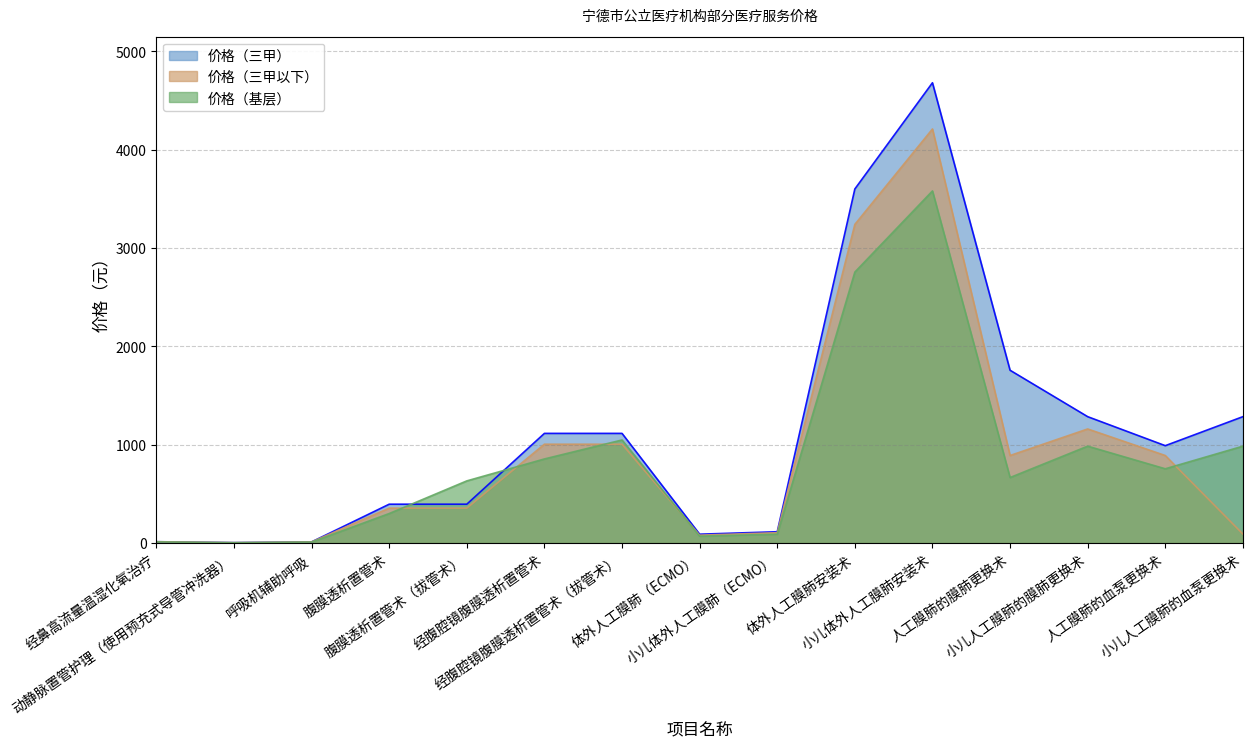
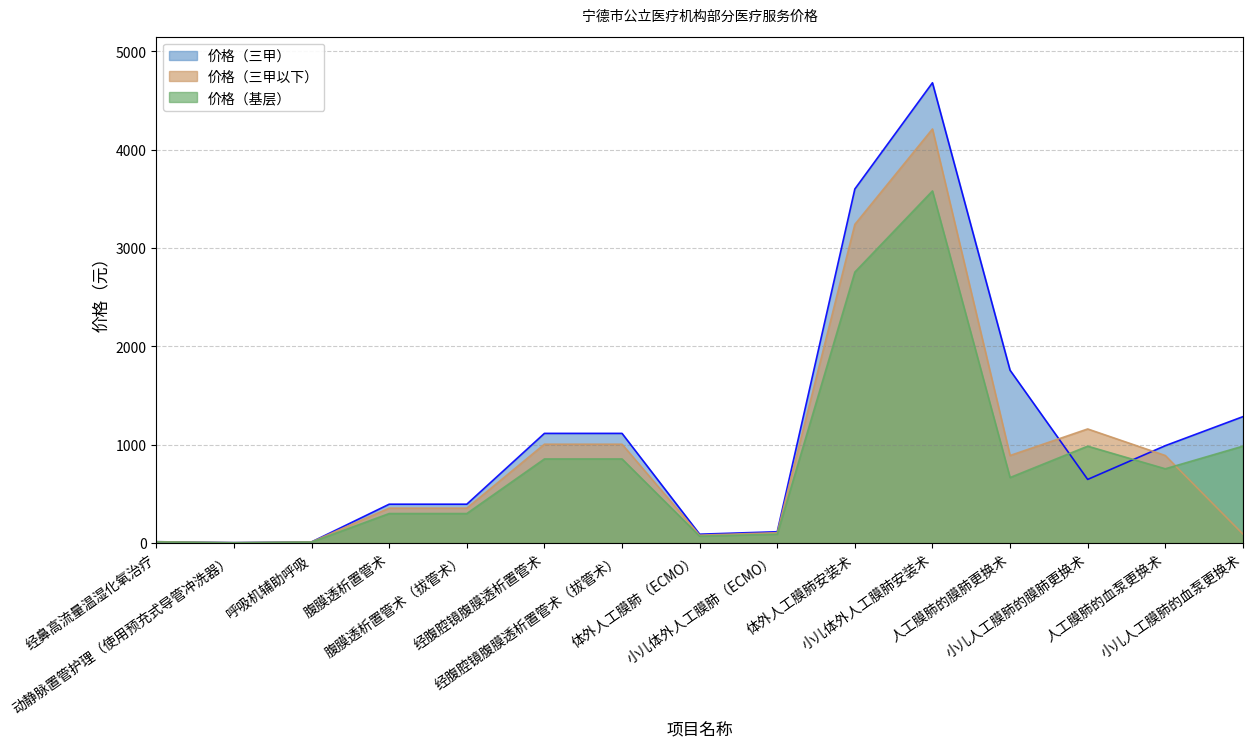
价格（基层）, 腹膜透析置管术（拔管术）: 600 -> 300
价格（基层）, 经腹腔镜腹膜透析置管术（拔管术）: 1000 -> 900
价格（三甲）, 小儿人工膜肺的膜肺更换术: 1300 -> 600
